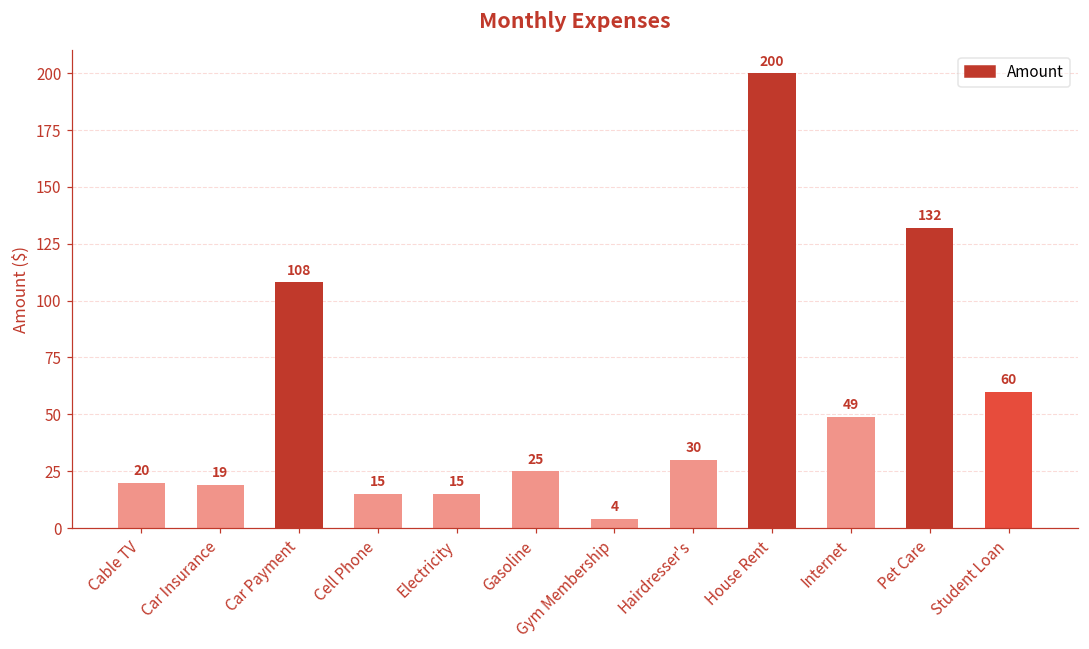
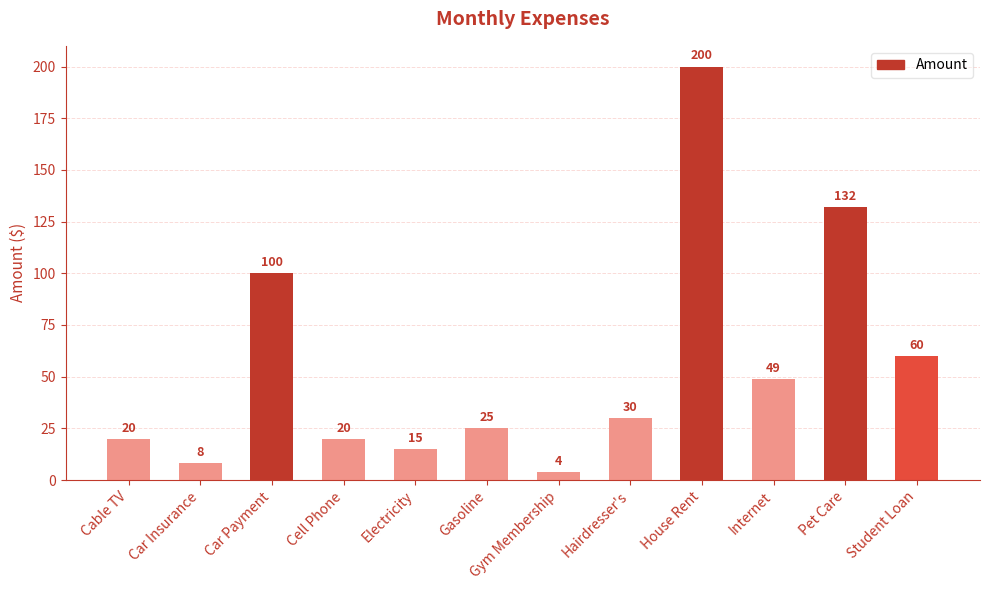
Car Insurance: 19 -> 8
Car Payment: 108 -> 100
Cell Phone: 15 -> 20
